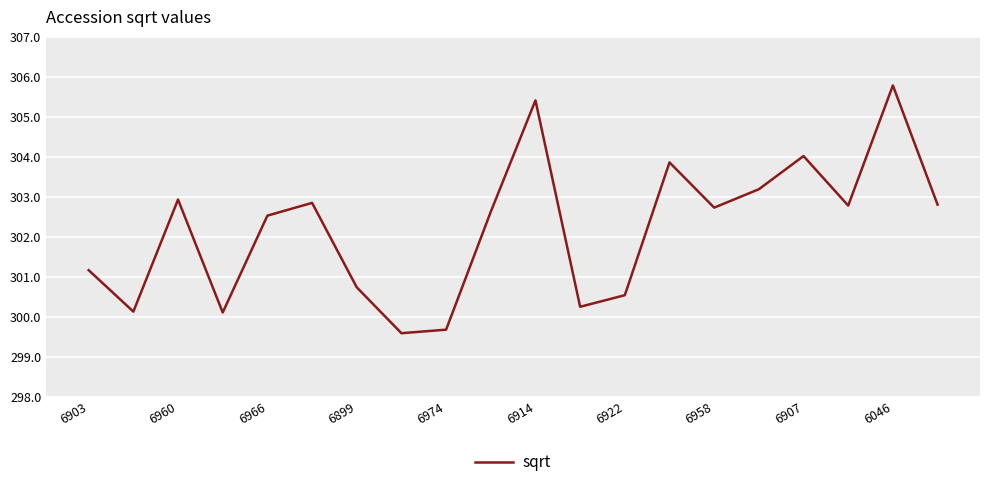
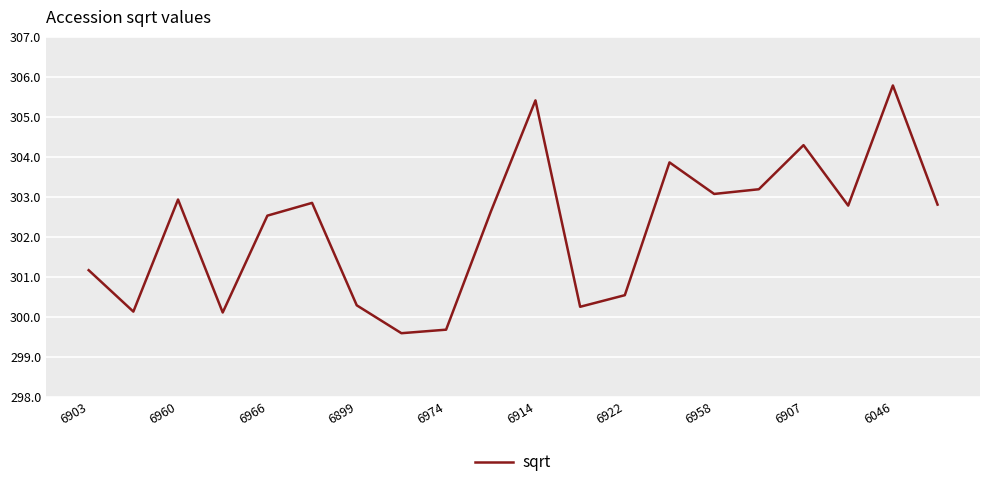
6899: 300.7 -> 300.3
6958: 302.7 -> 303.1
6907: 304.0 -> 304.3
